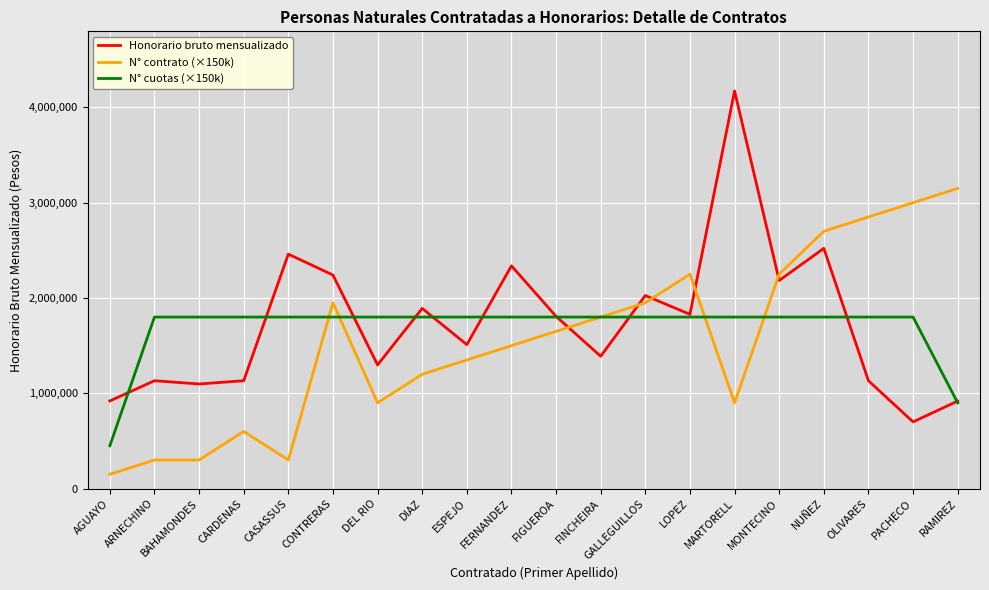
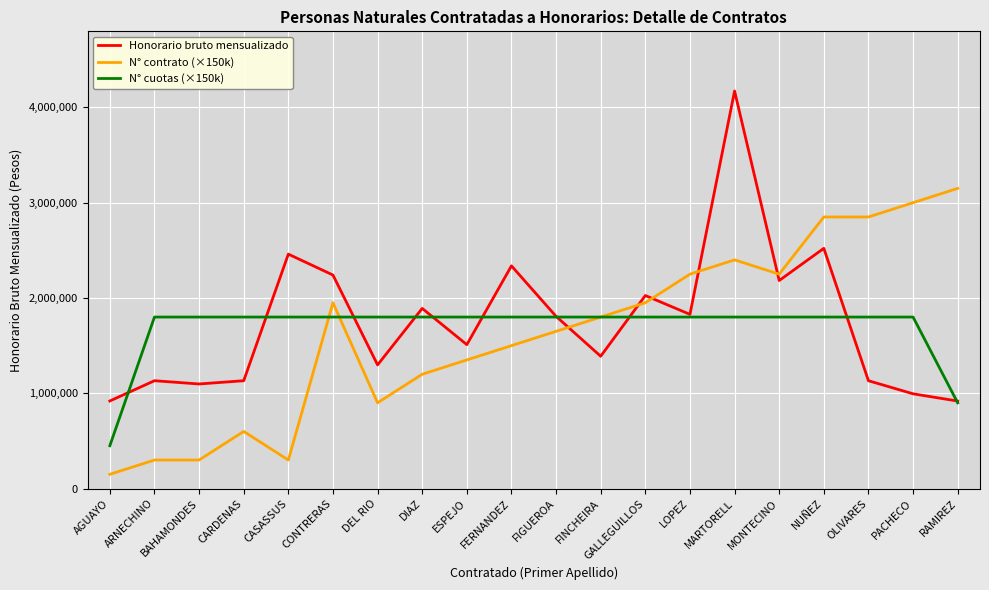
N° contrato (×150k), MARTORELL: 900,000 -> 2,400,000
N° contrato (×150k), NUÑEZ: 2,700,000 -> 2,900,000
Honorario bruto mensualizado, PACHECO: 700,000 -> 1,000,000
